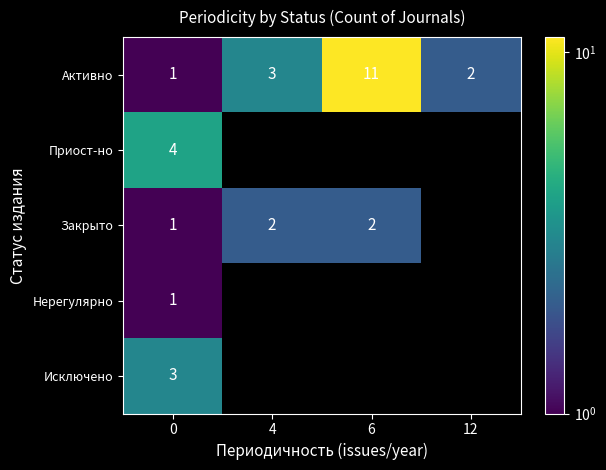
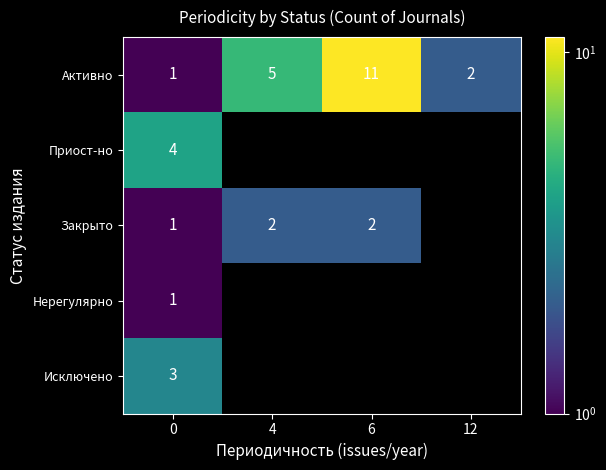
Активно, 4: 3 -> 5
